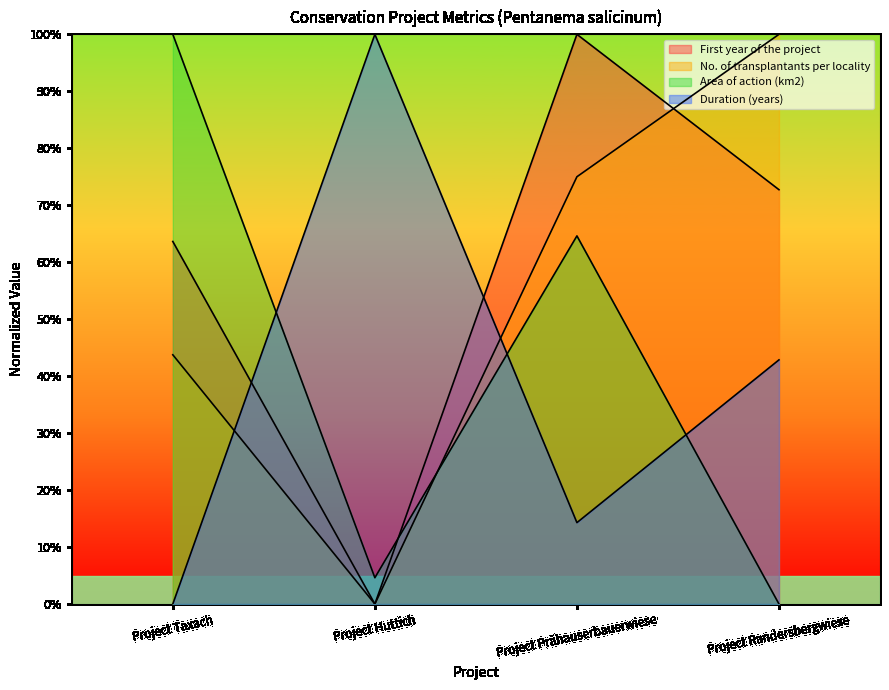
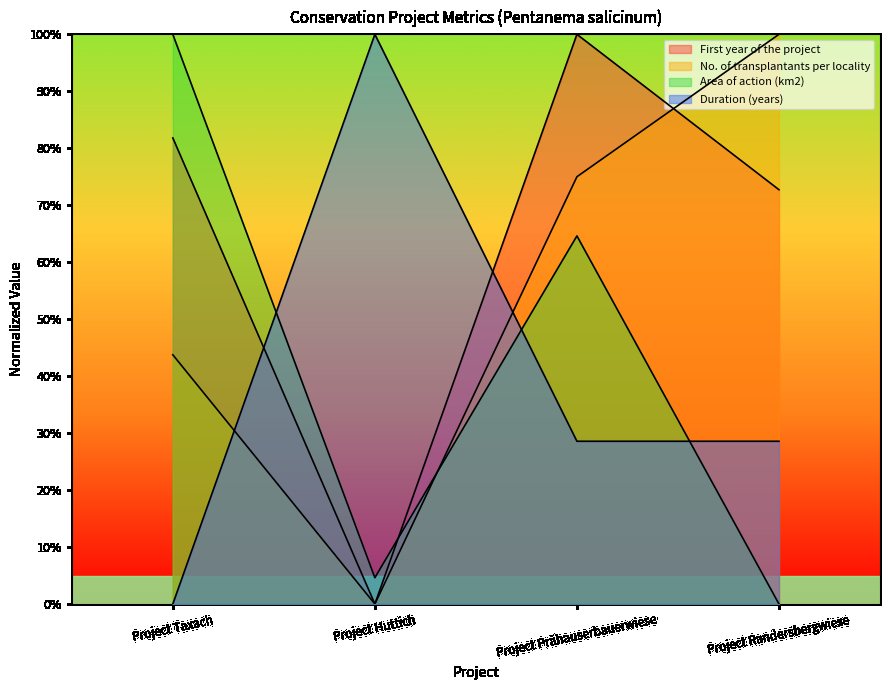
First year of the project, Project Taxach: 64% -> 82%
Duration (years), Project Prähauserbauerwiese: 14% -> 29%
Duration (years), Project Randersbergwiese: 43% -> 29%
